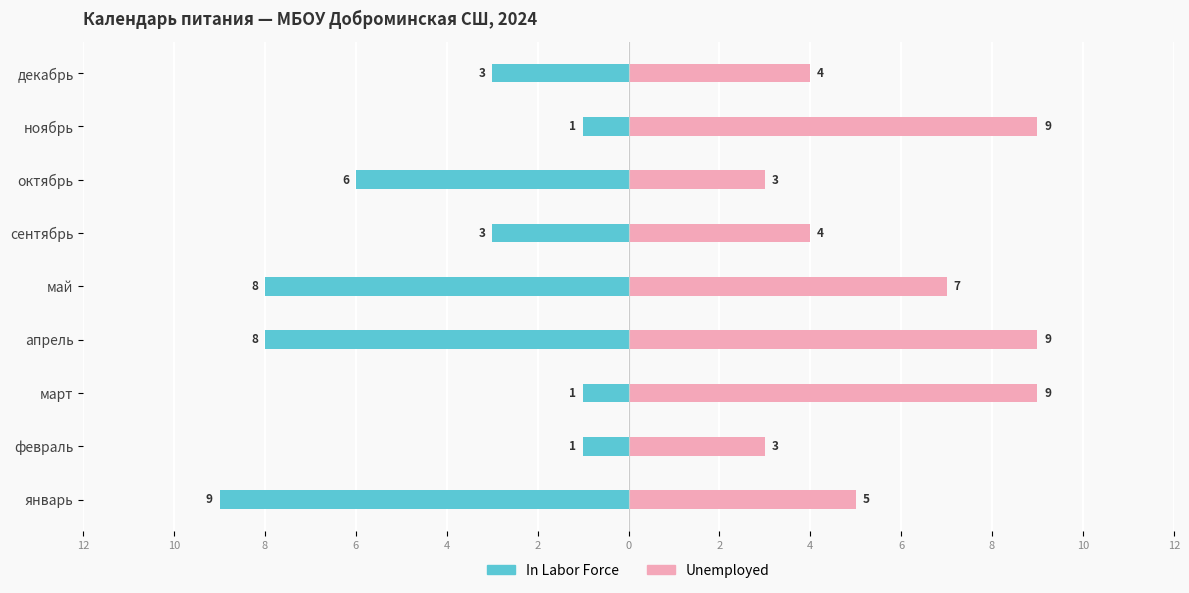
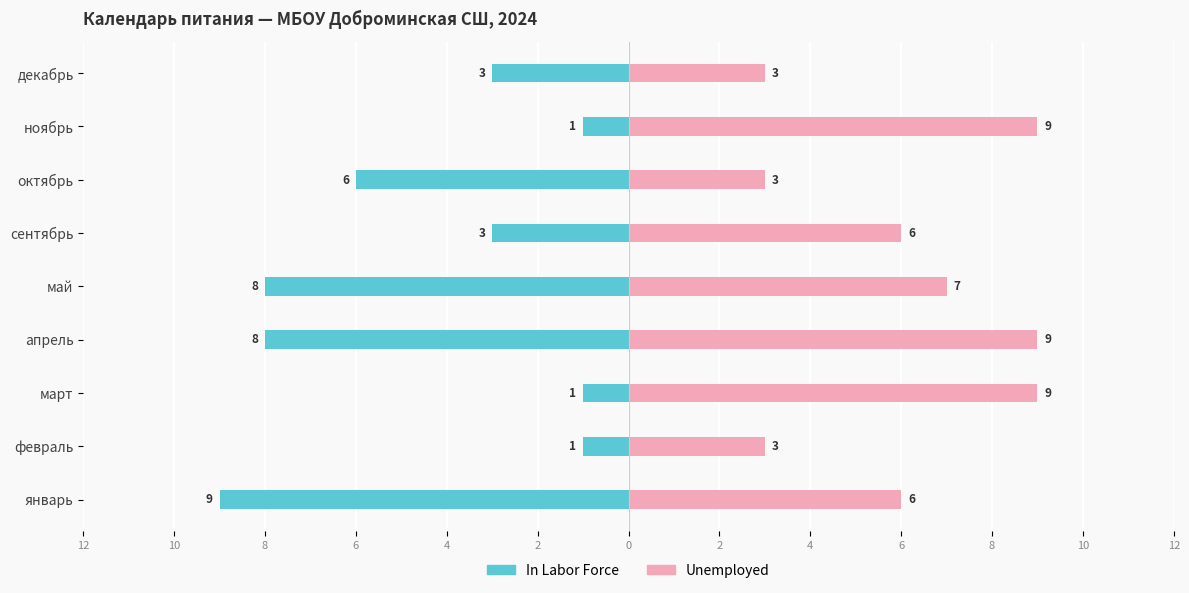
Unemployed, декабрь: 4 -> 3
Unemployed, сентябрь: 4 -> 6
Unemployed, январь: 5 -> 6
